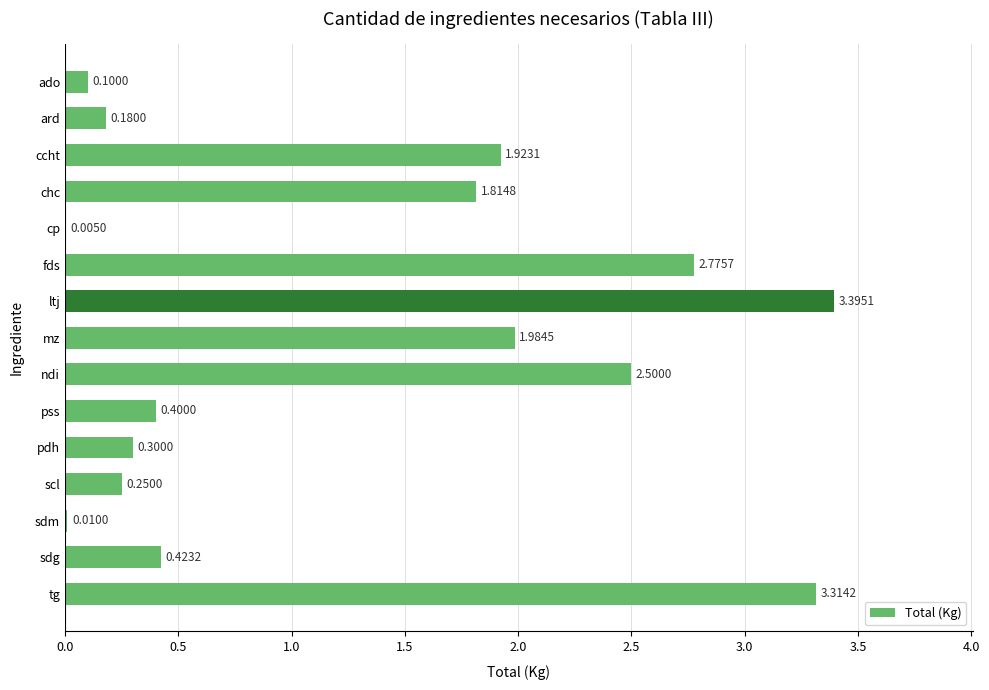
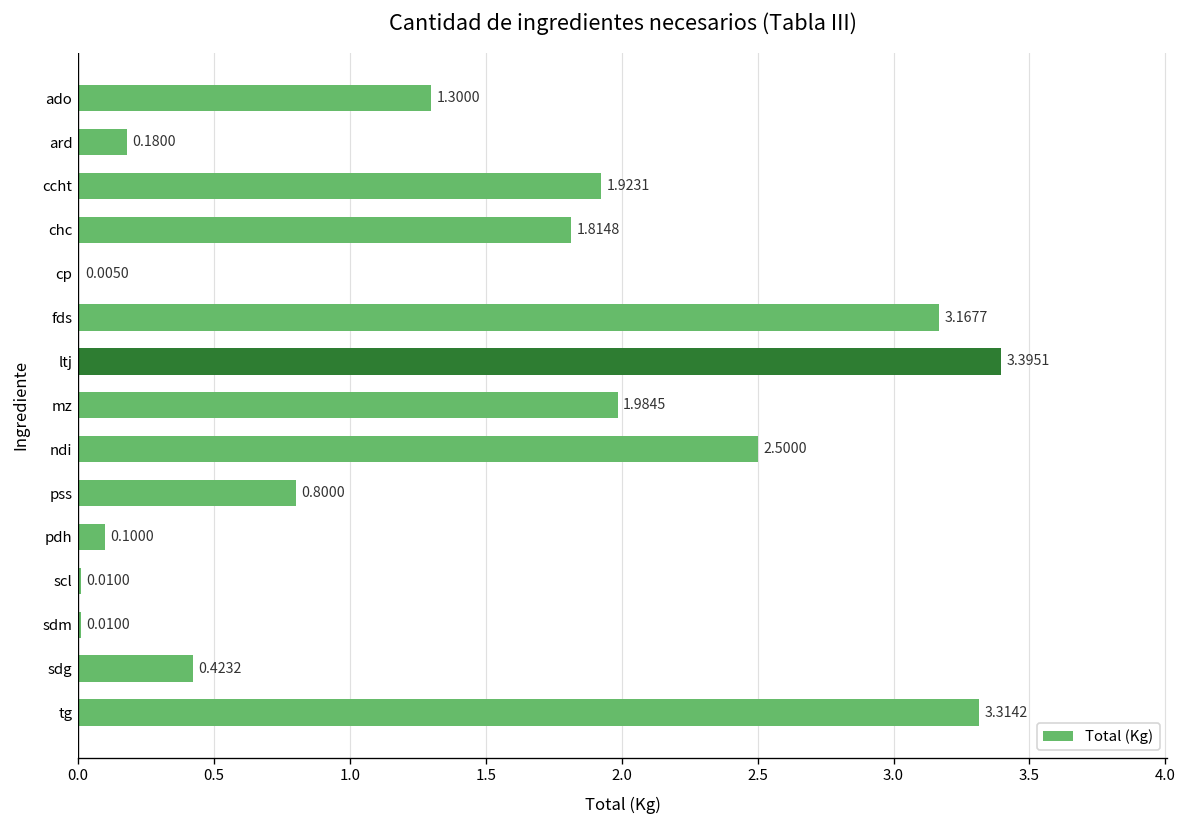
ado: 0.1000 -> 1.3000
fds: 2.7757 -> 3.1677
pss: 0.4000 -> 0.8000
pdh: 0.3000 -> 0.1000
scl: 0.2500 -> 0.0100
